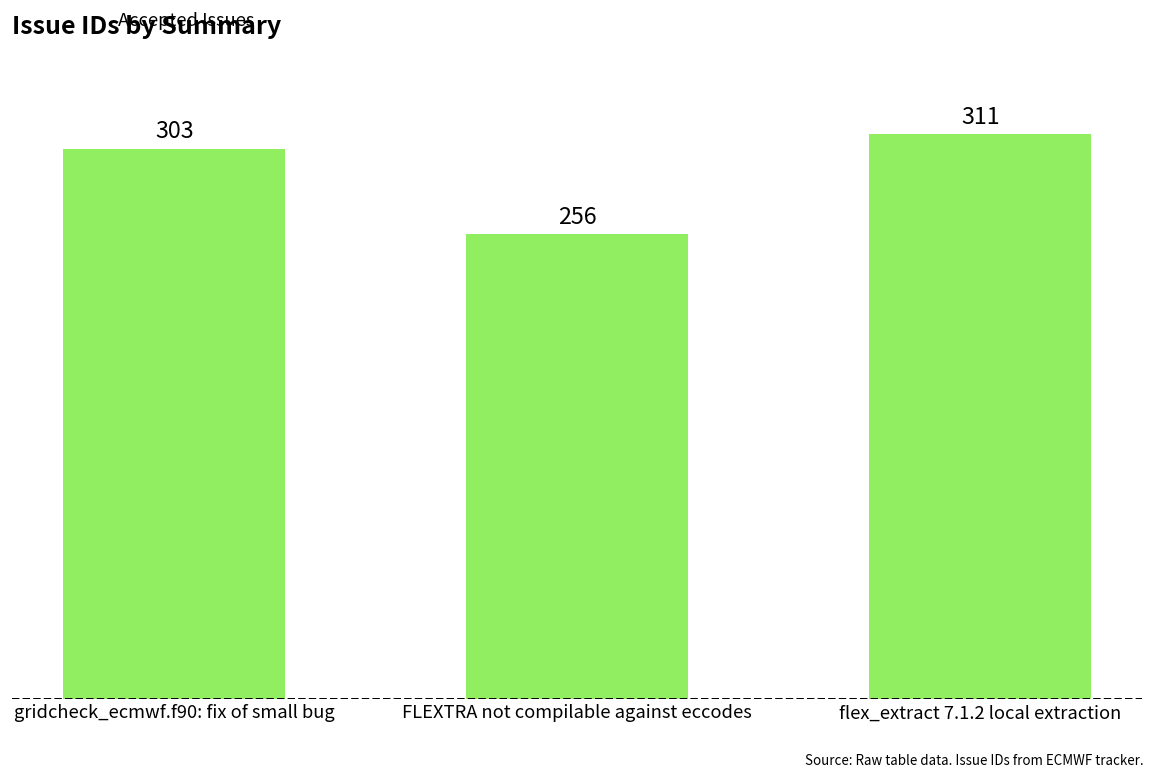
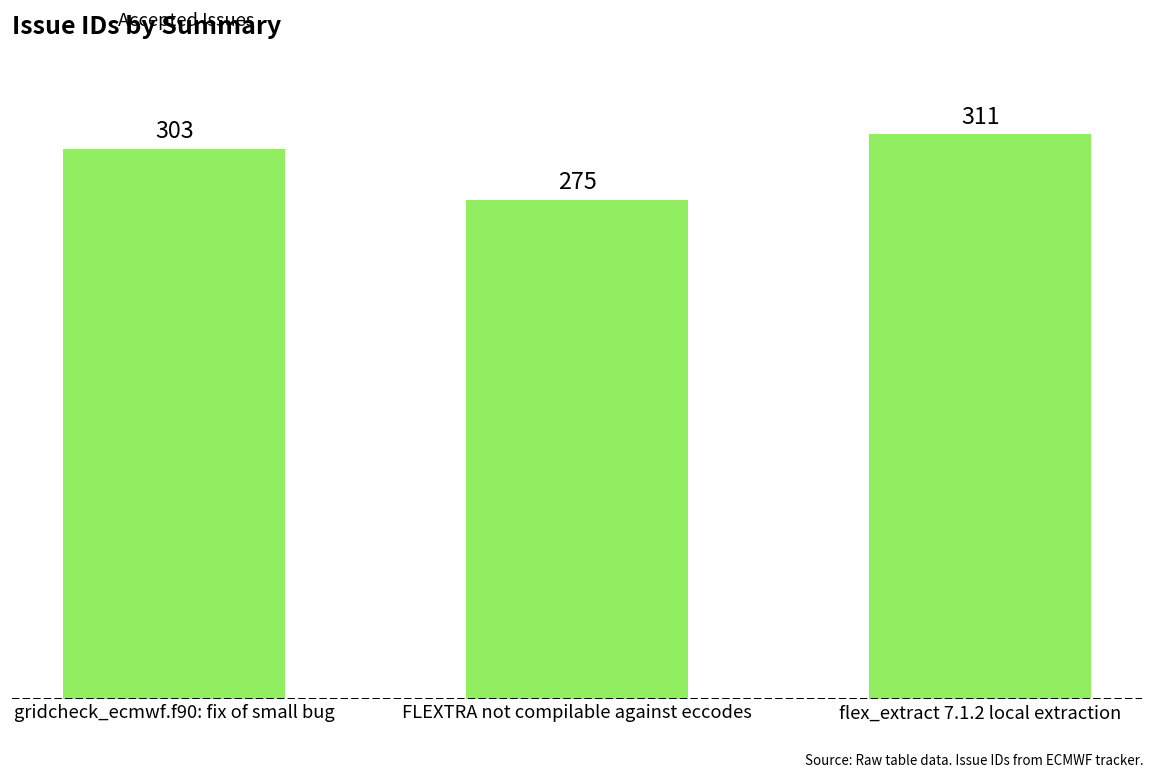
FLEXTRA not compilable against eccodes: 256 -> 275
